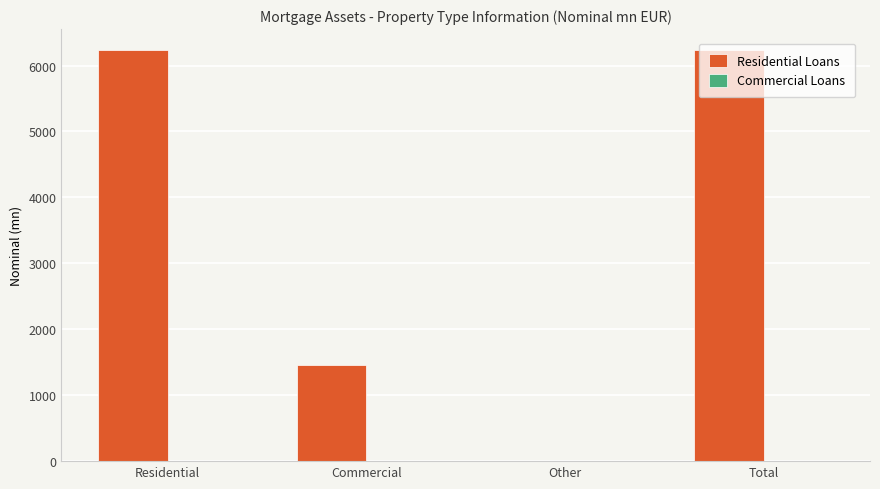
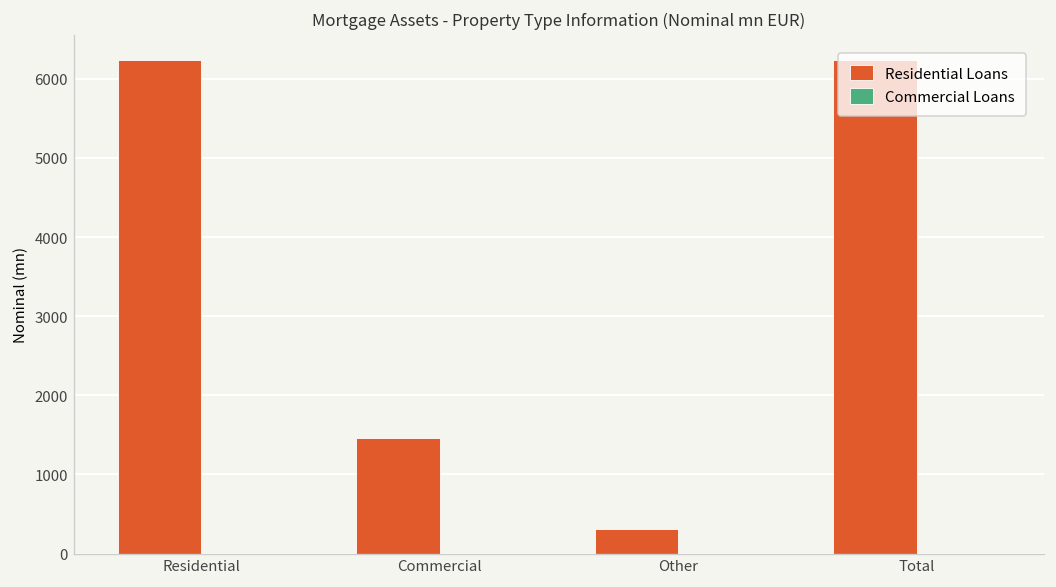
Residential Loans, Other: 0 -> 300
